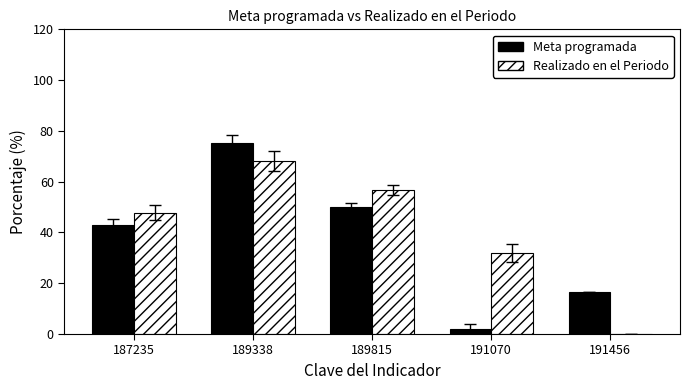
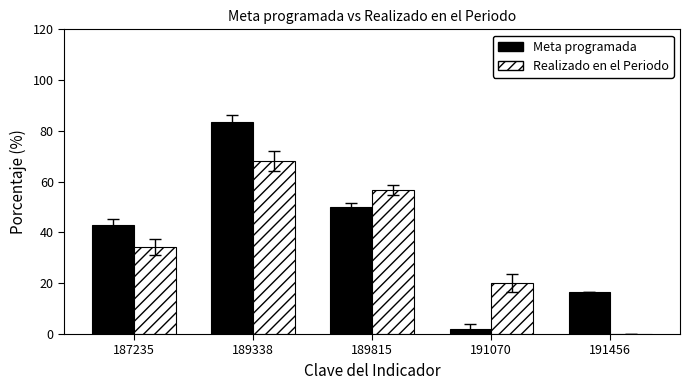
Realizado en el Periodo, 187235: 48 -> 34
Meta programada, 189338: 75 -> 83
Realizado en el Periodo, 191070: 32 -> 20
